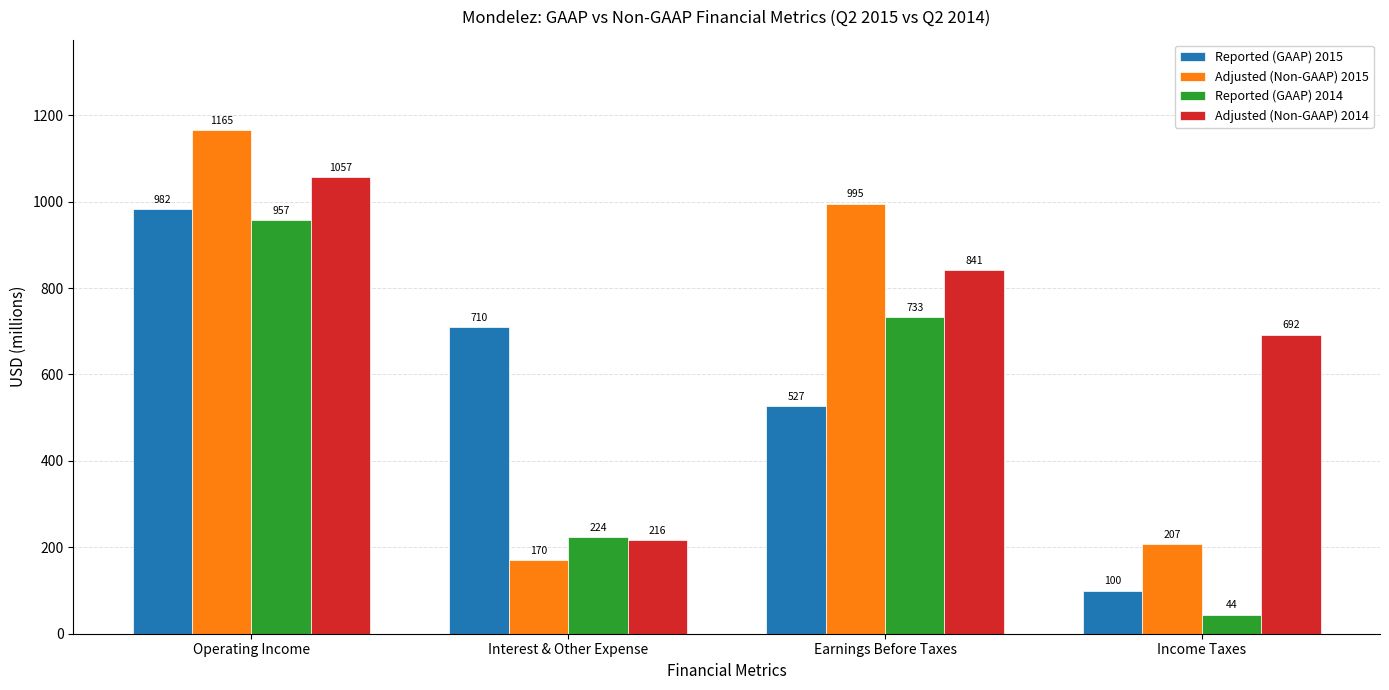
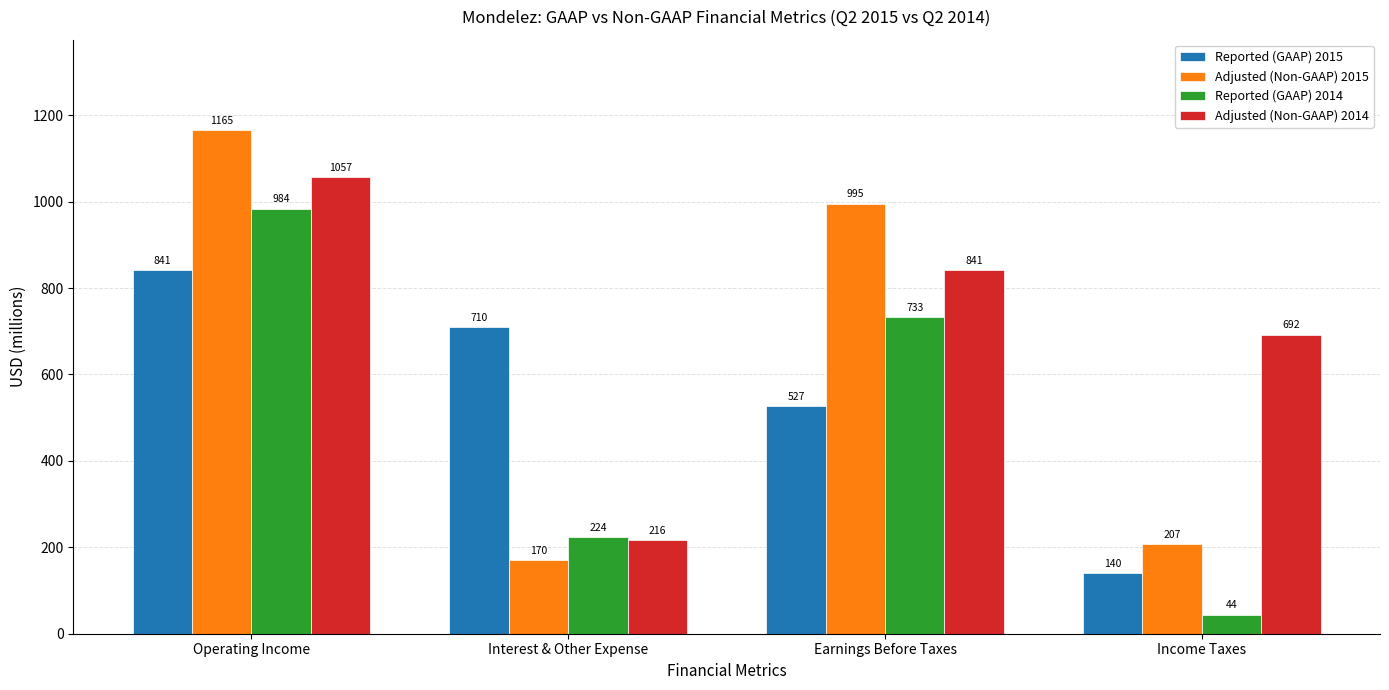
Reported (GAAP) 2015, Operating Income: 982 -> 841
Reported (GAAP) 2014, Operating Income: 957 -> 984
Reported (GAAP) 2015, Income Taxes: 100 -> 140
